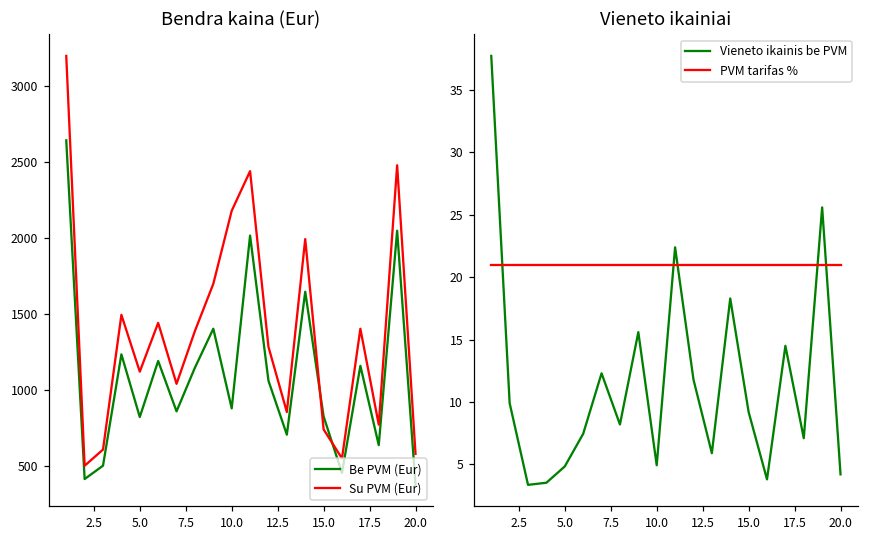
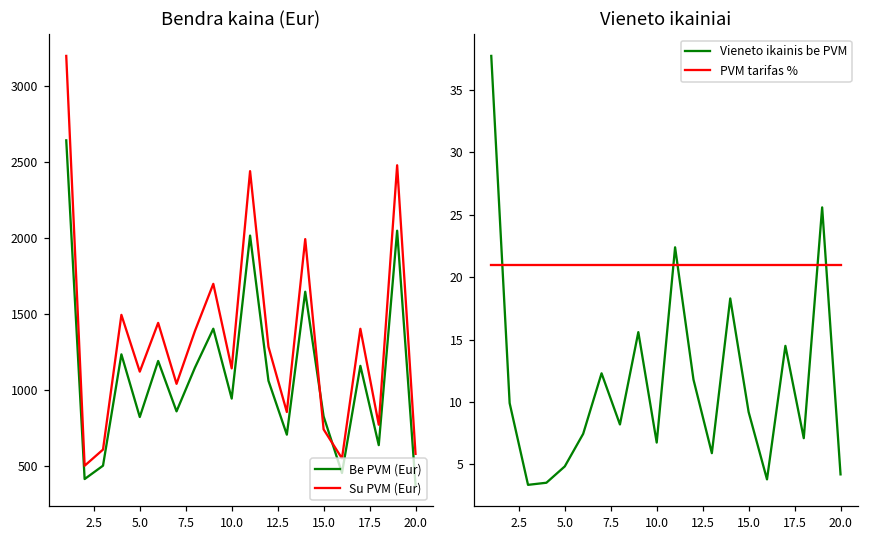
Bendra kaina (Eur), Be PVM (Eur), 10.0: 880 -> 950
Bendra kaina (Eur), Su PVM (Eur), 10.0: 2180 -> 1140
Vieneto ikainiai, Vieneto ikainis be PVM, 10.0: 4.9 -> 6.8
